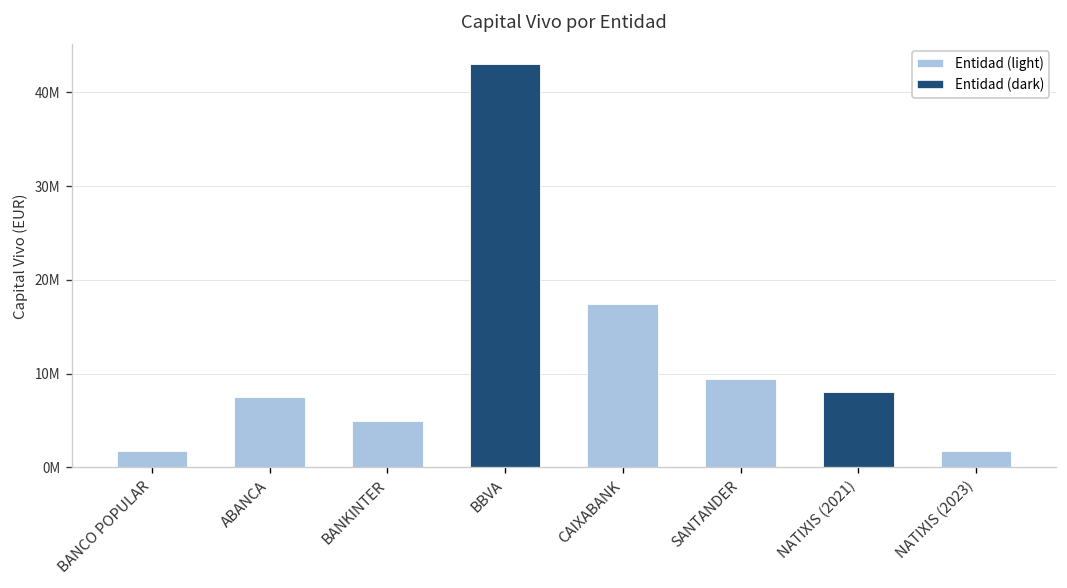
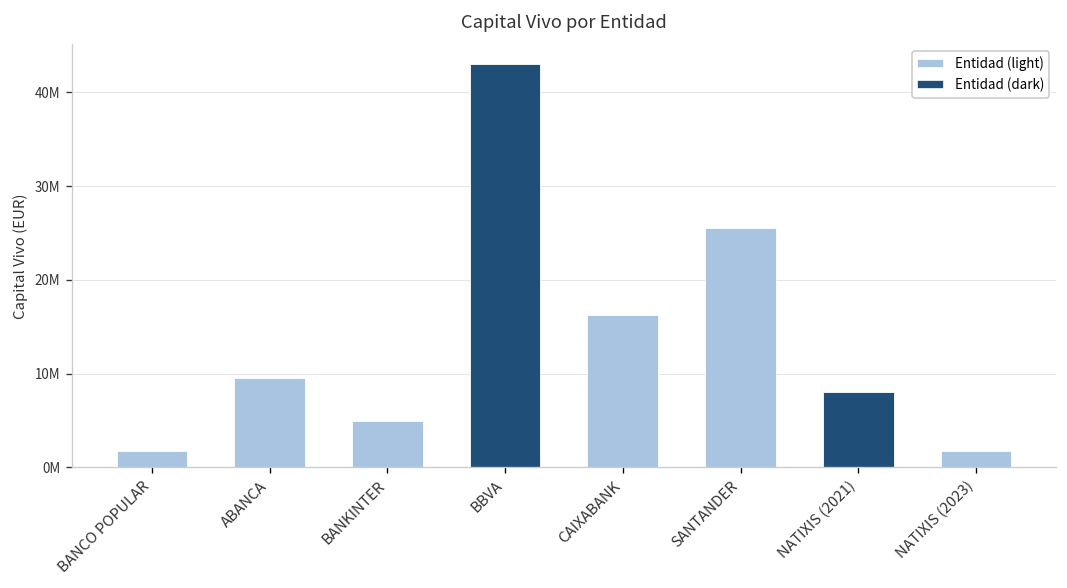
ABANCA: 8000000 -> 10000000
CAIXABANK: 17000000 -> 16000000
SANTANDER: 9000000 -> 26000000
